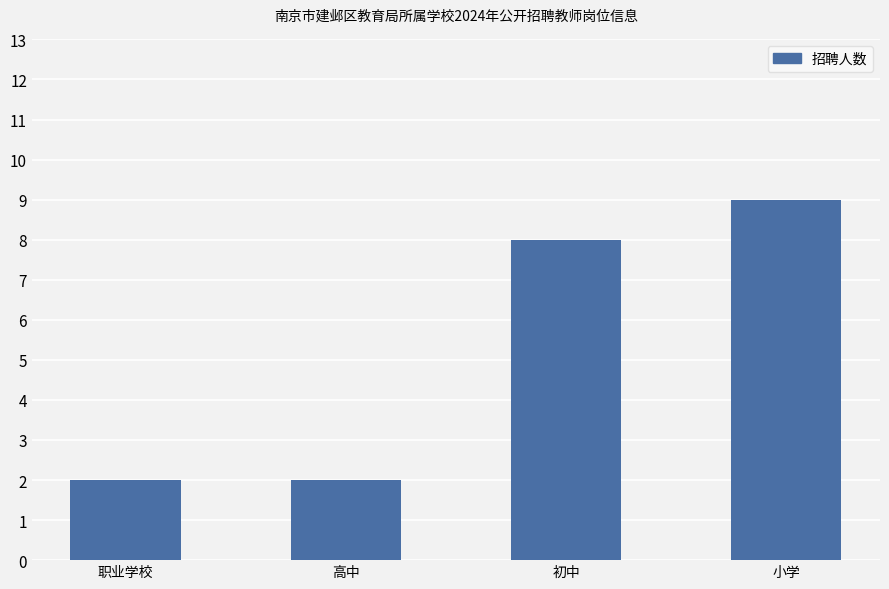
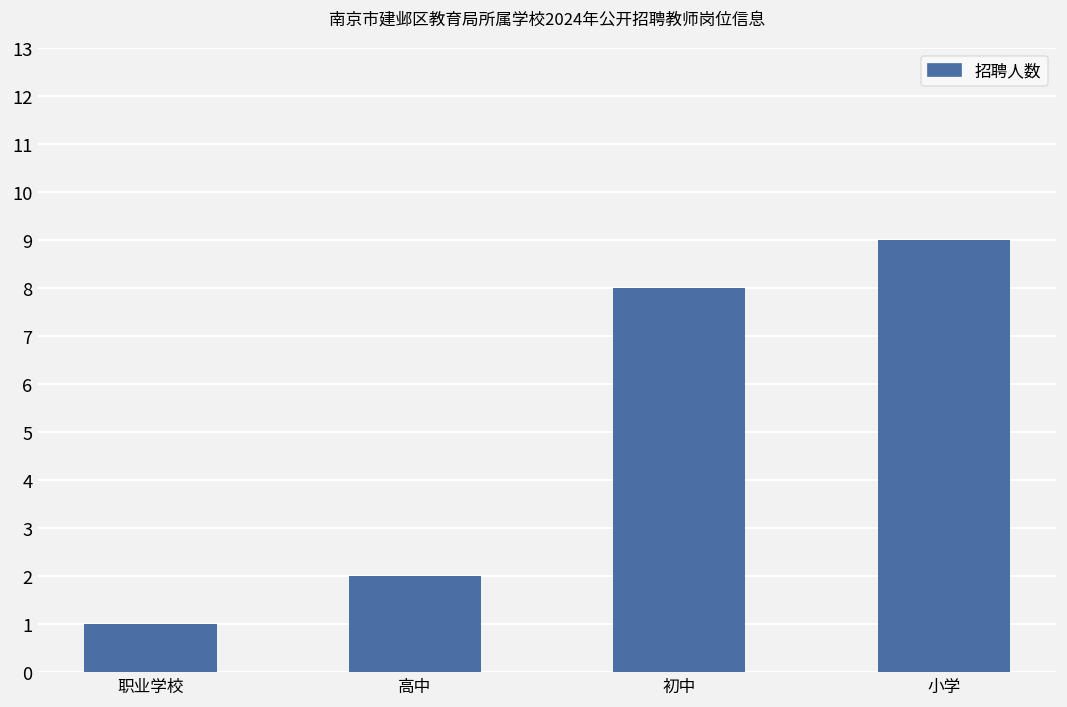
职业学校: 2 -> 1
